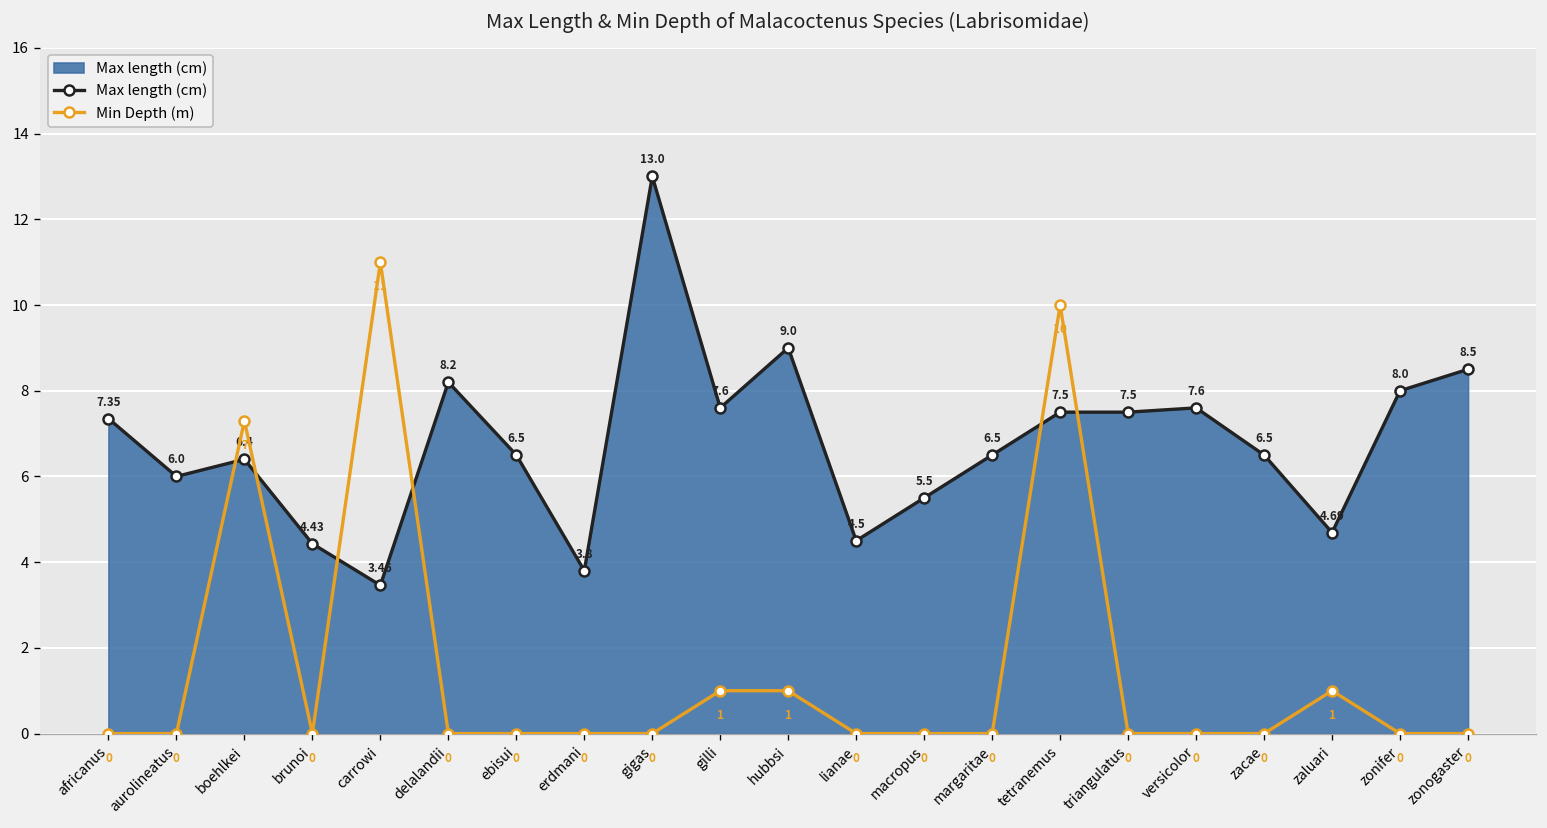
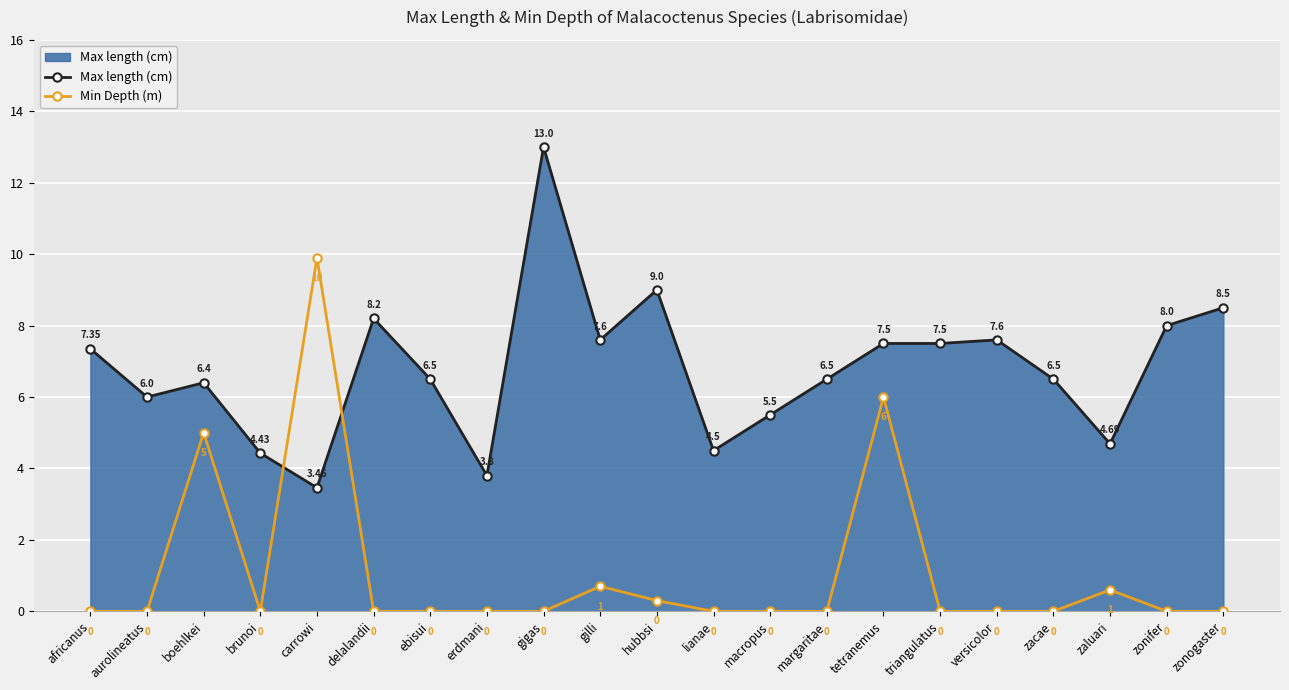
Min Depth (m), boehlkei: 7 -> 5
Min Depth (m), carrowi: 11 -> 10
Min Depth (m), gilli: 1.0 -> 0.7
Min Depth (m), hubbsi: 1 -> 0
Min Depth (m), tetranemus: 10 -> 6
Min Depth (m), zaluari: 1.0 -> 0.6
